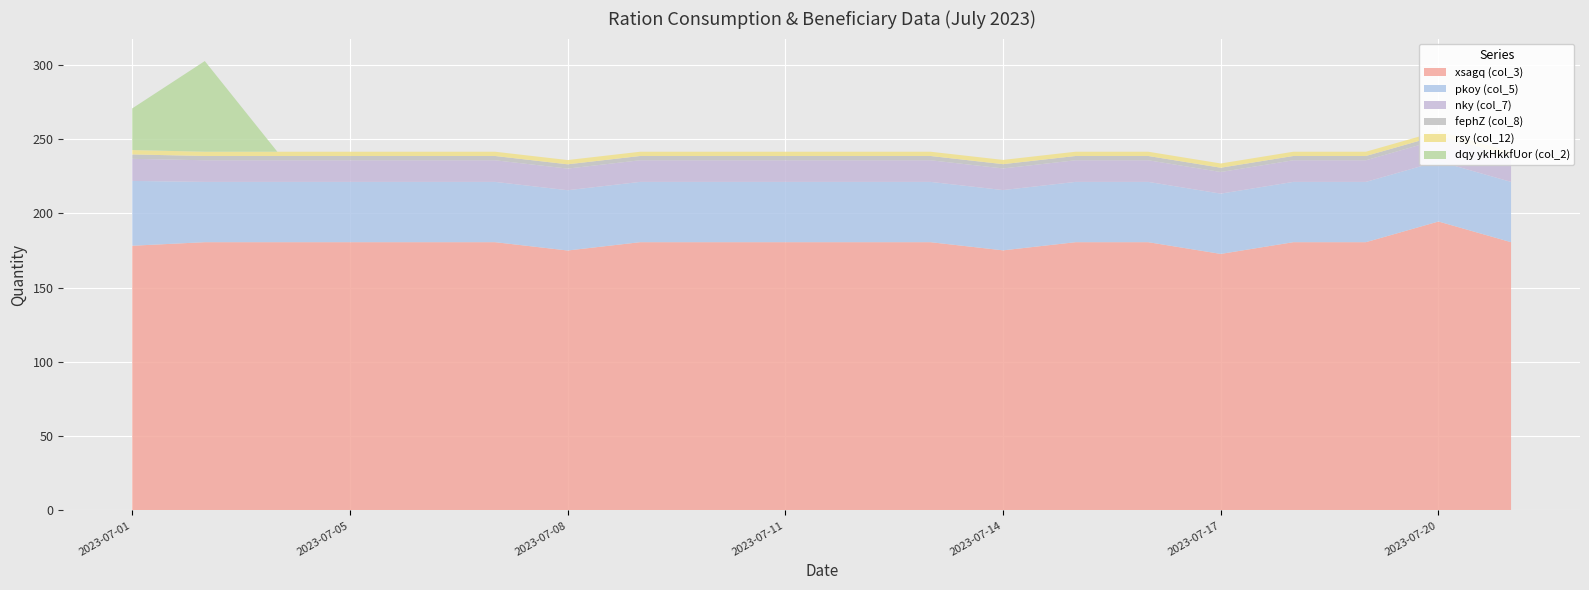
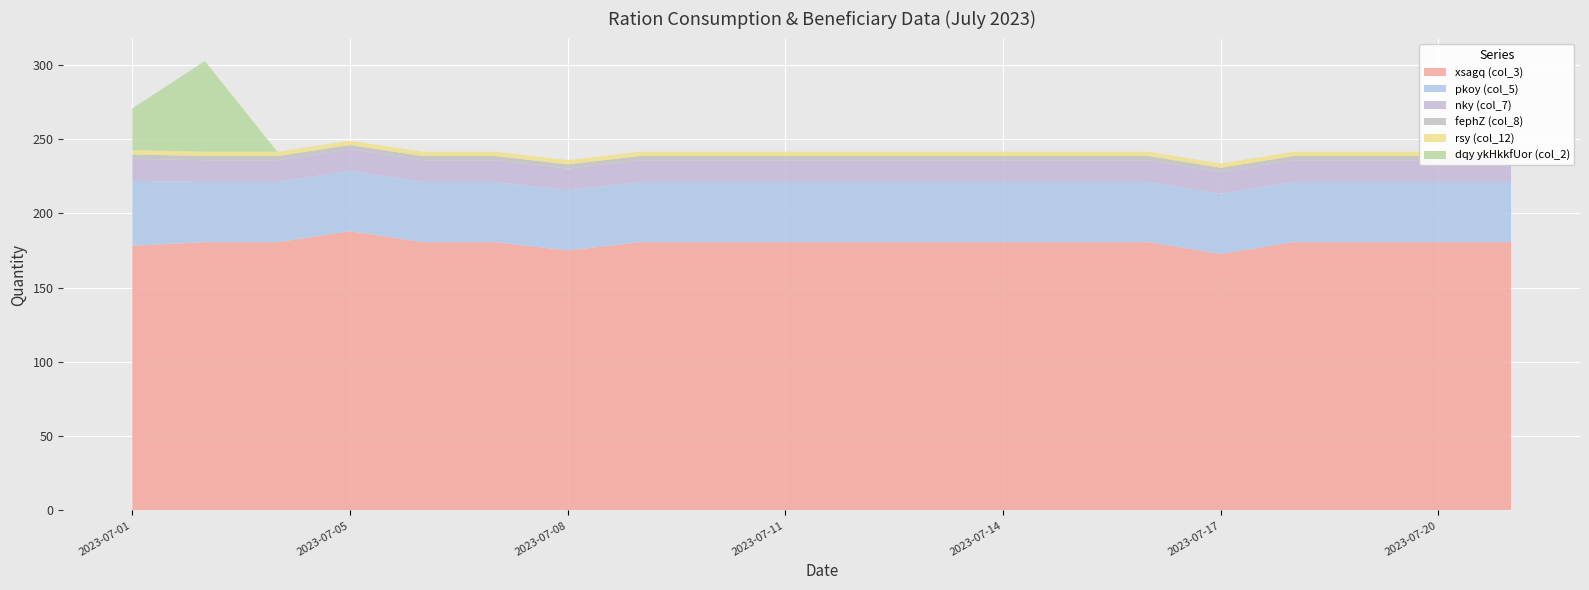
xsagq (col_3), 2023-07-05: 181 -> 188
xsagq (col_3), 2023-07-14: 175 -> 181
xsagq (col_3), 2023-07-20: 194 -> 181
